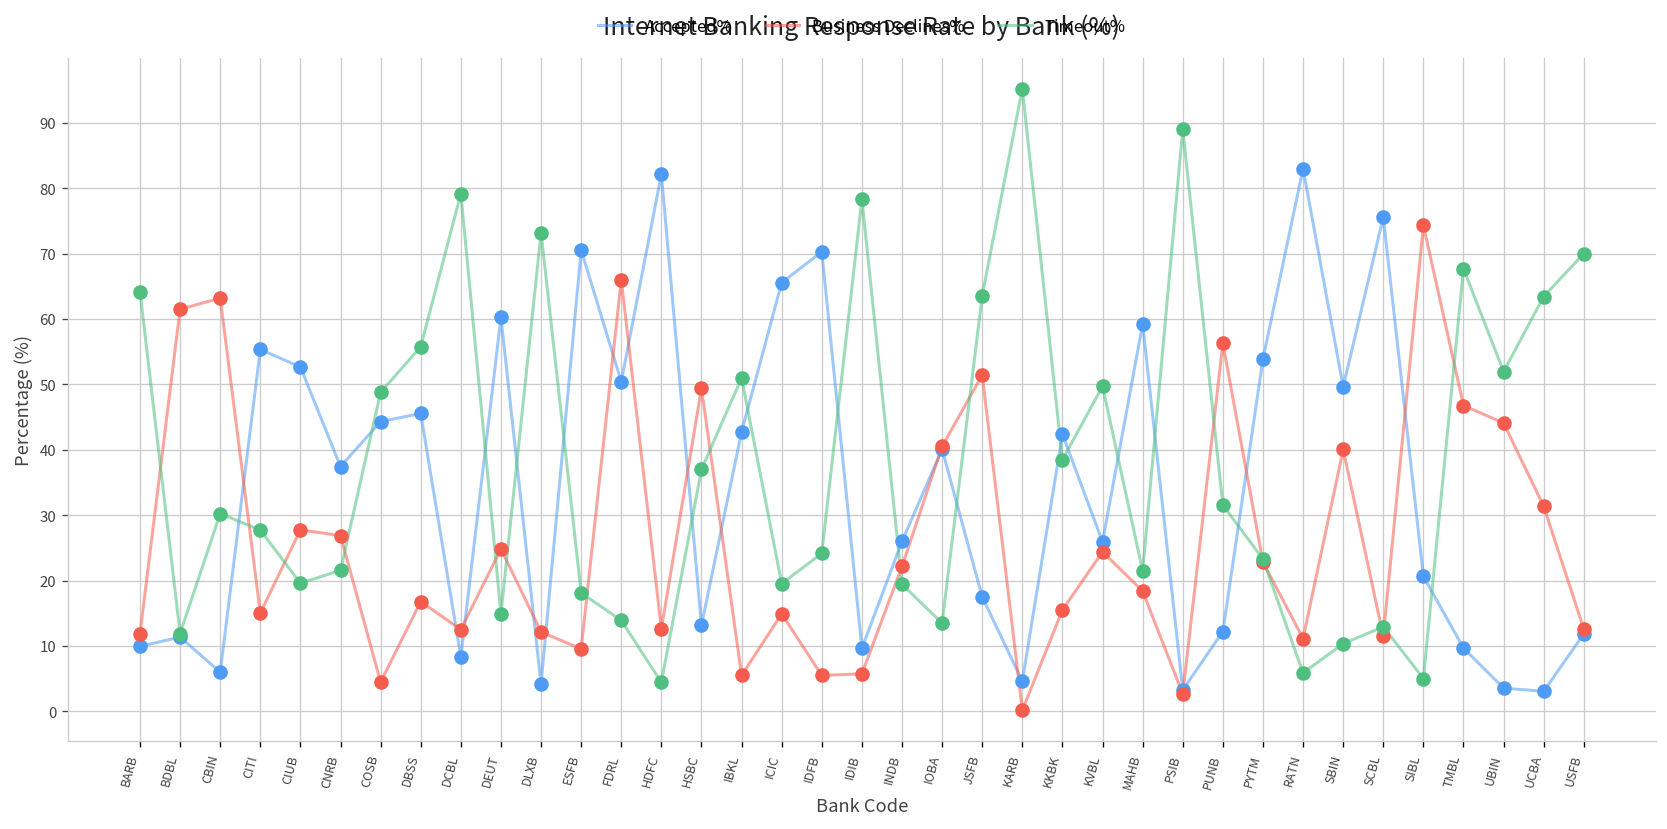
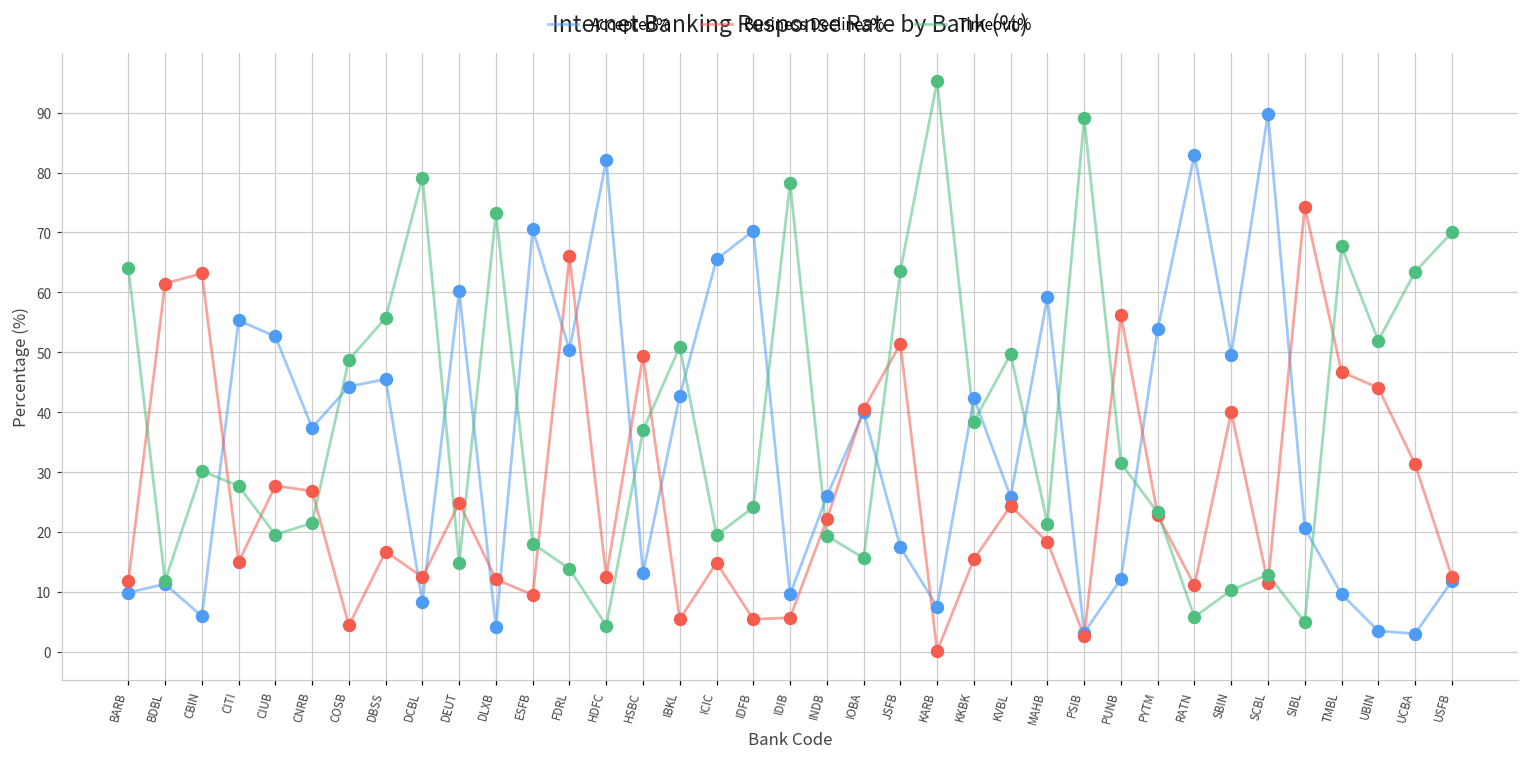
Timeout%, IOBA: 14 -> 16
Accepted%, KARB: 5 -> 8
Accepted%, SCBL: 76 -> 90
